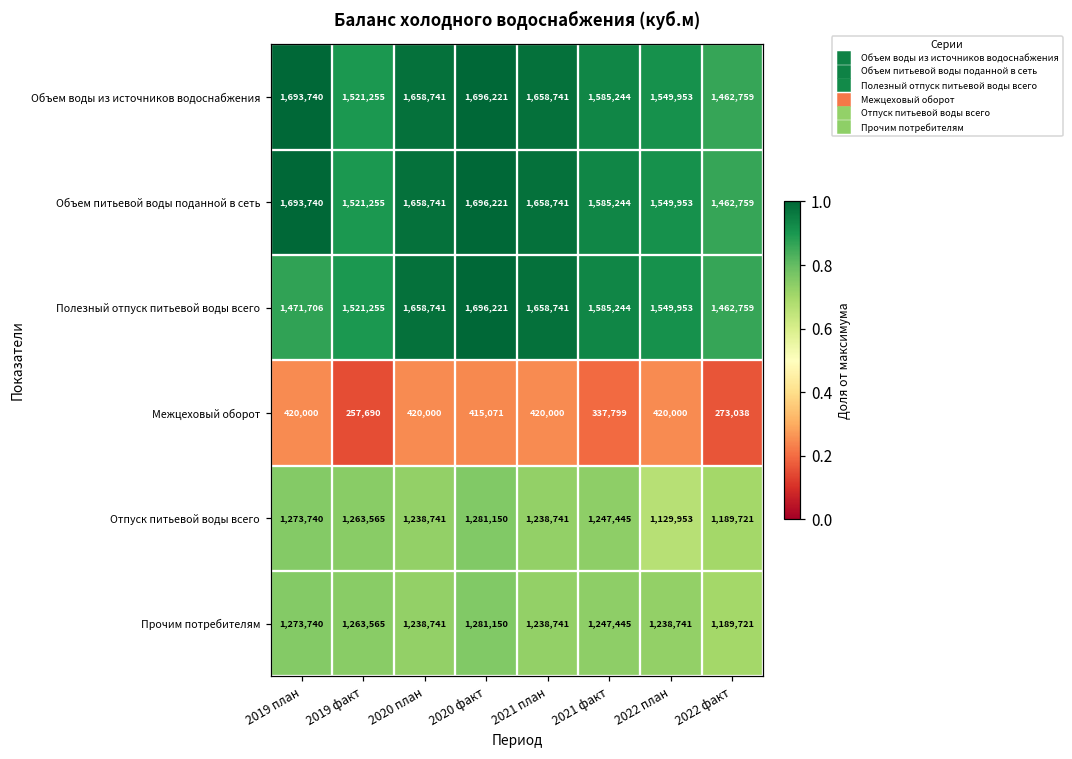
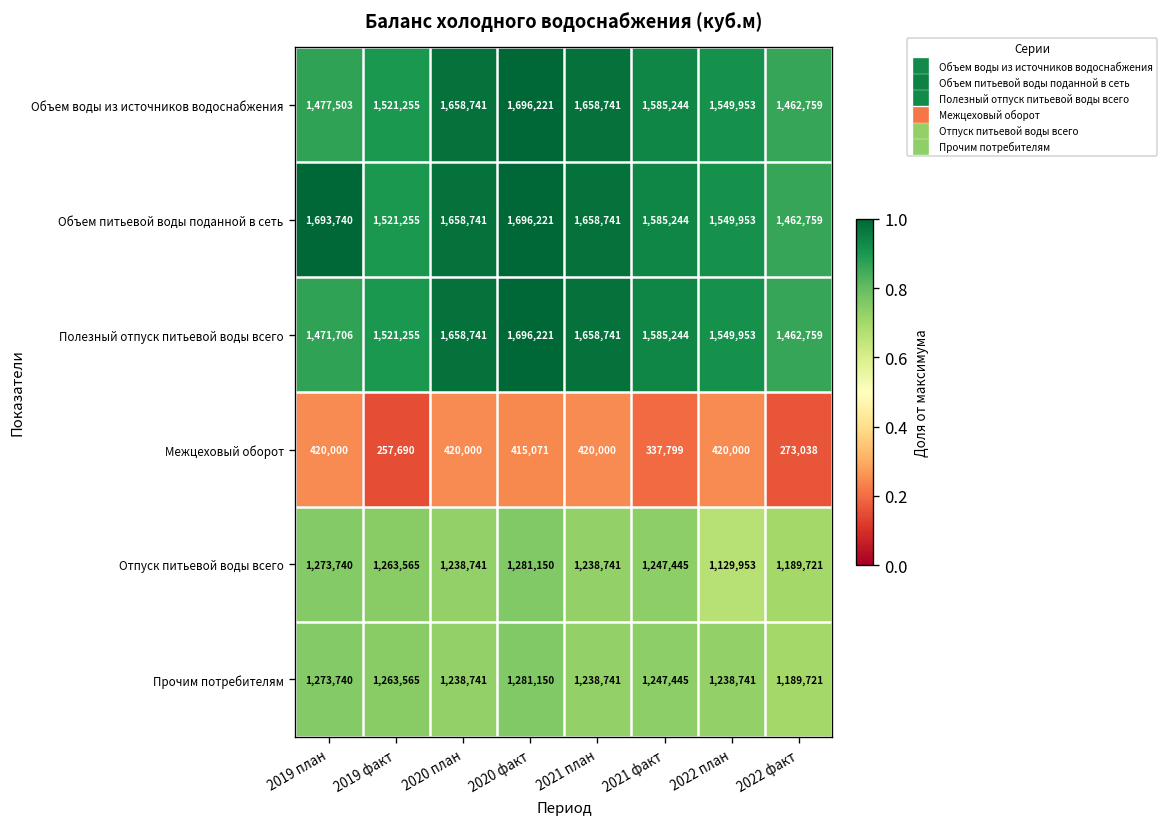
Объем воды из источников водоснабжения, 2019 план: 1,693,740 -> 1,477,503
